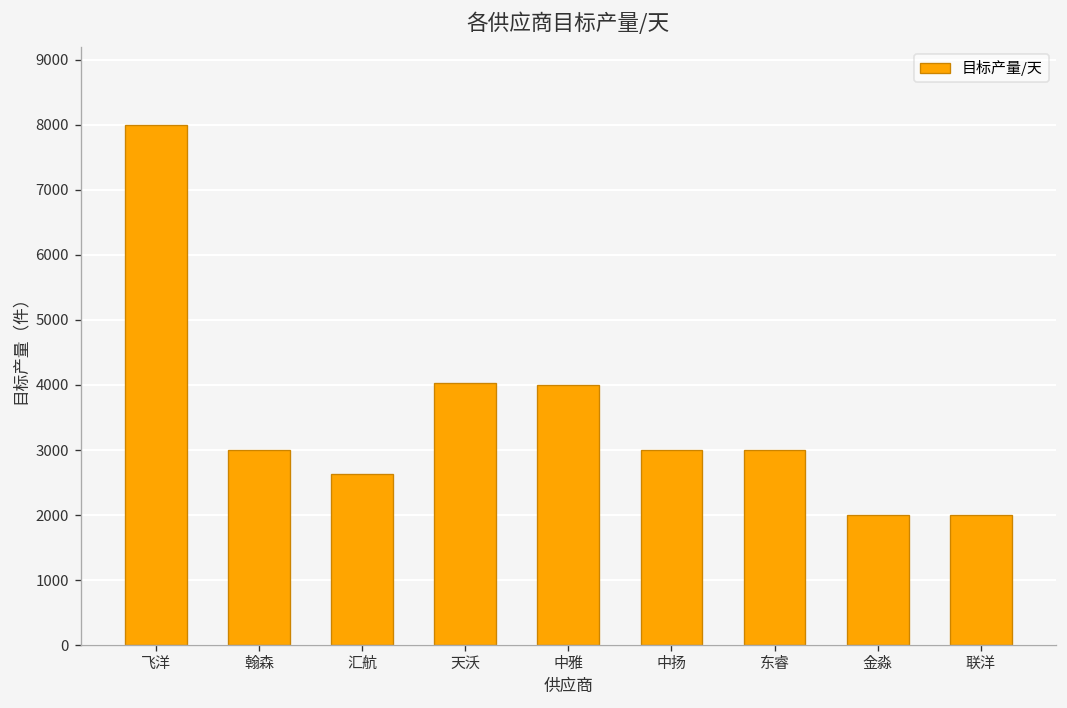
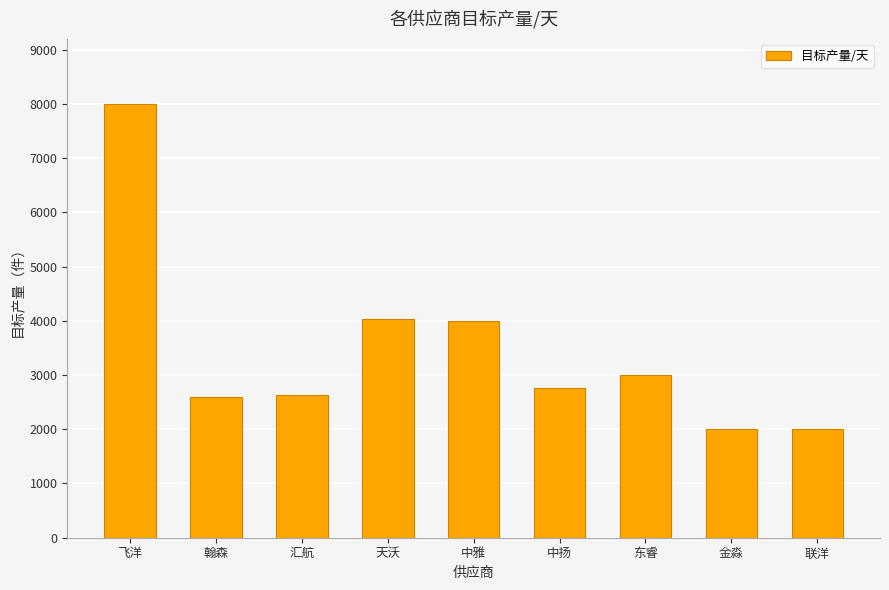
翰森: 3000 -> 2600
中扬: 3000 -> 2800
